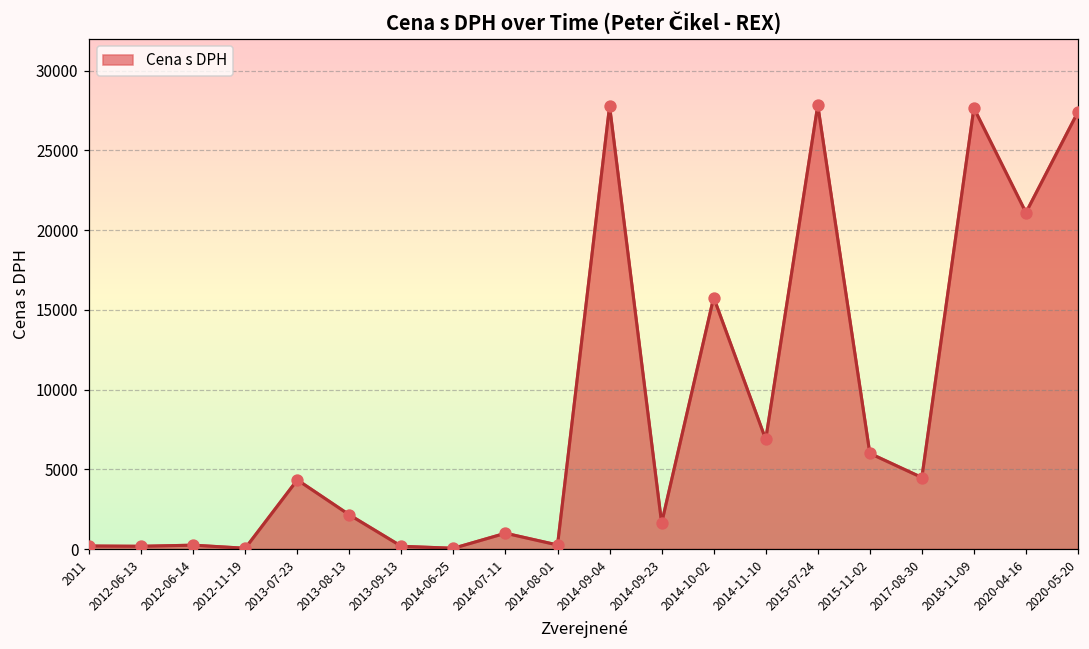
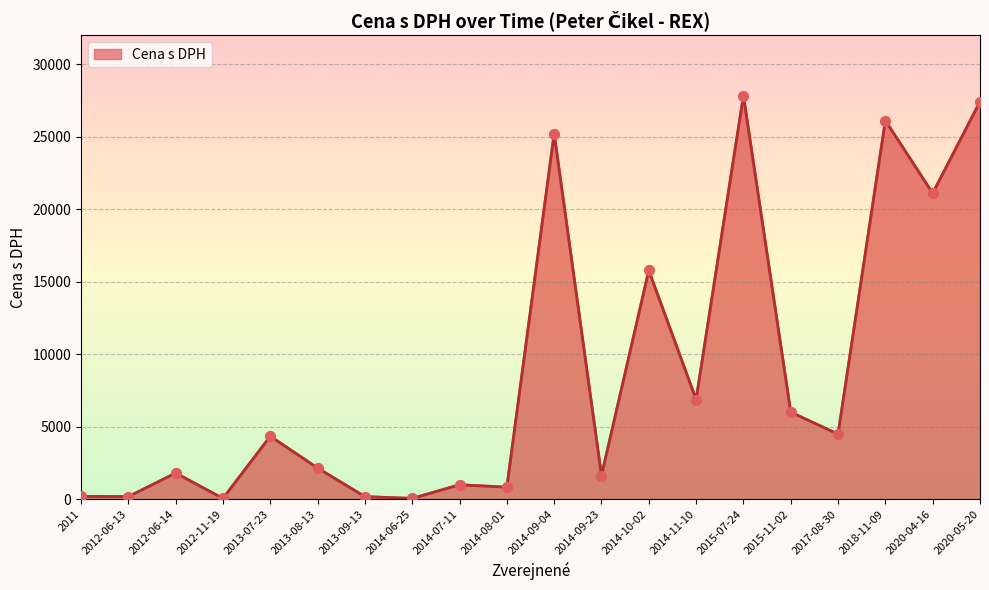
2012-06-14: 200 -> 1800
2014-08-01: 300 -> 800
2014-09-04: 27800 -> 25200
2018-11-09: 27700 -> 26100
